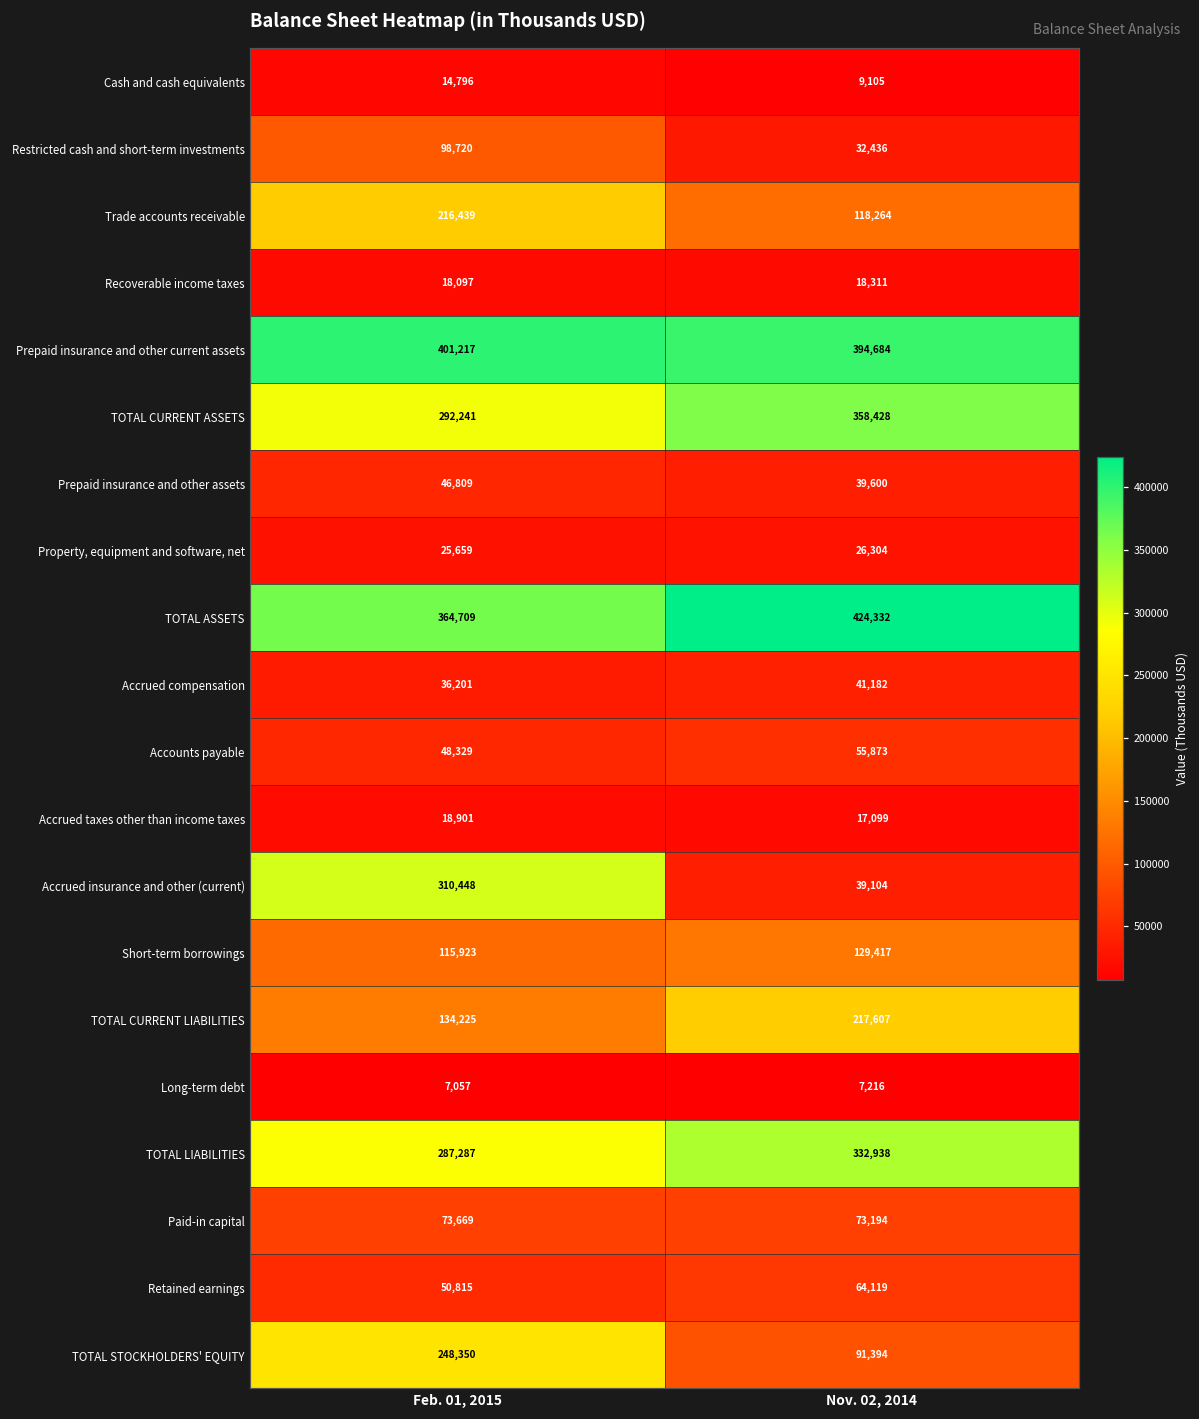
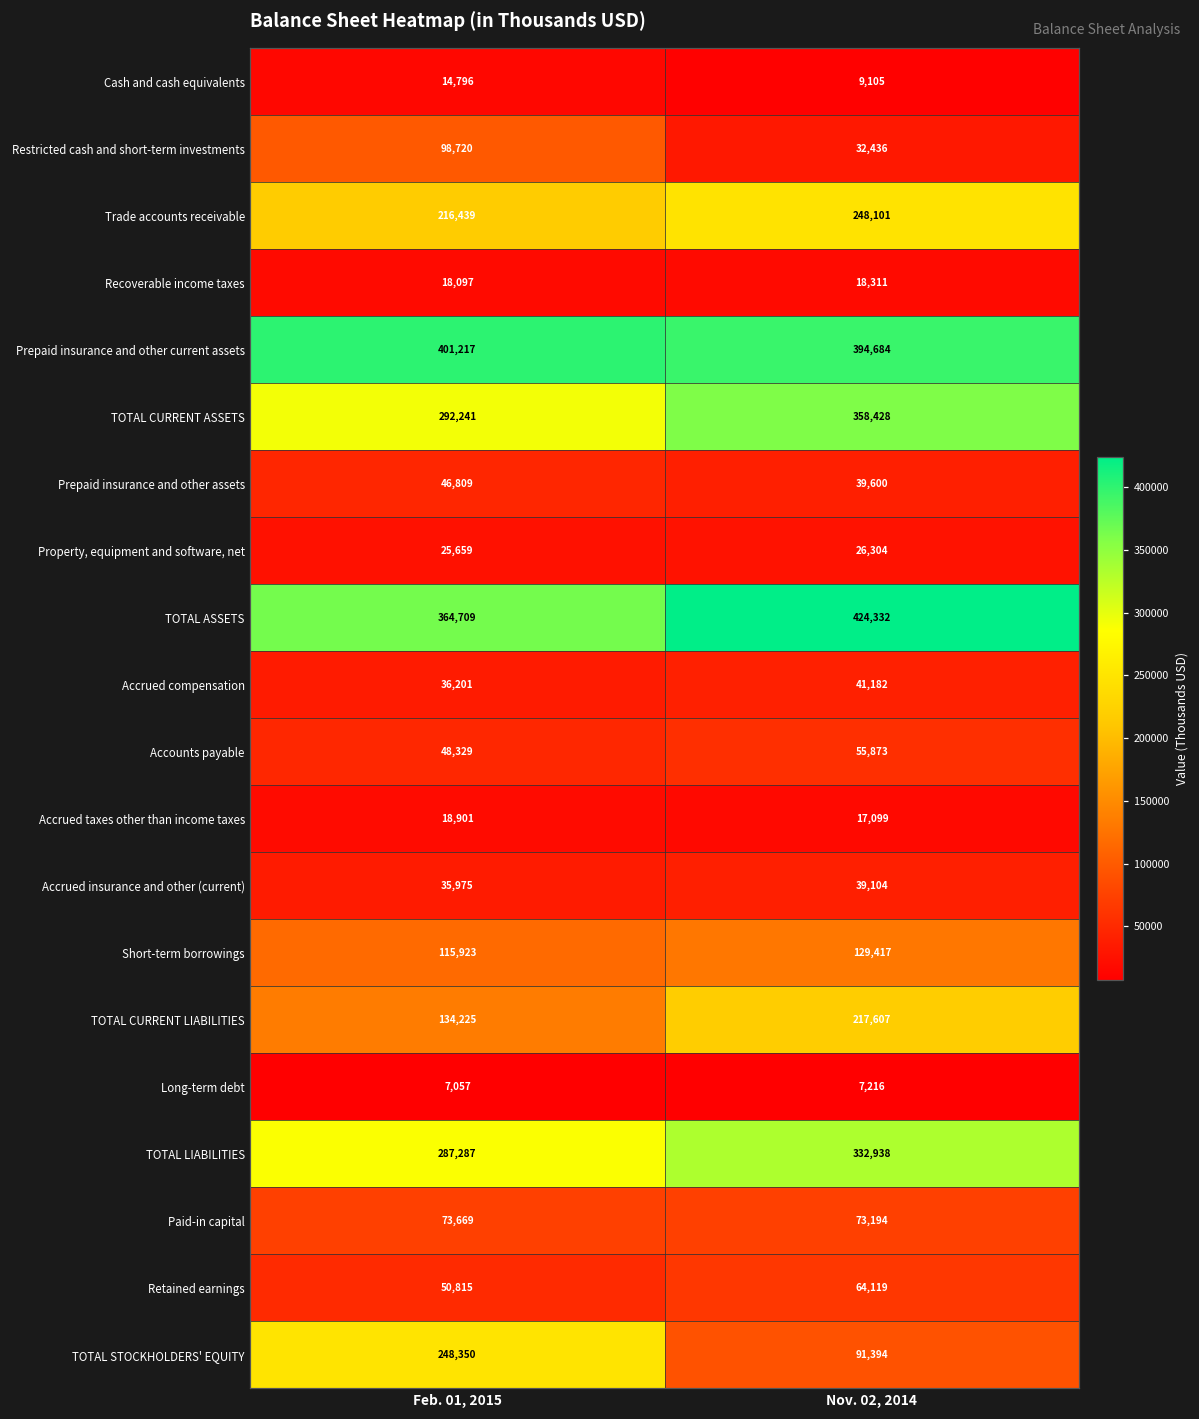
Trade accounts receivable, Nov. 02, 2014: 118,264 -> 248,101
Accrued insurance and other (current), Feb. 01, 2015: 310,448 -> 35,975
